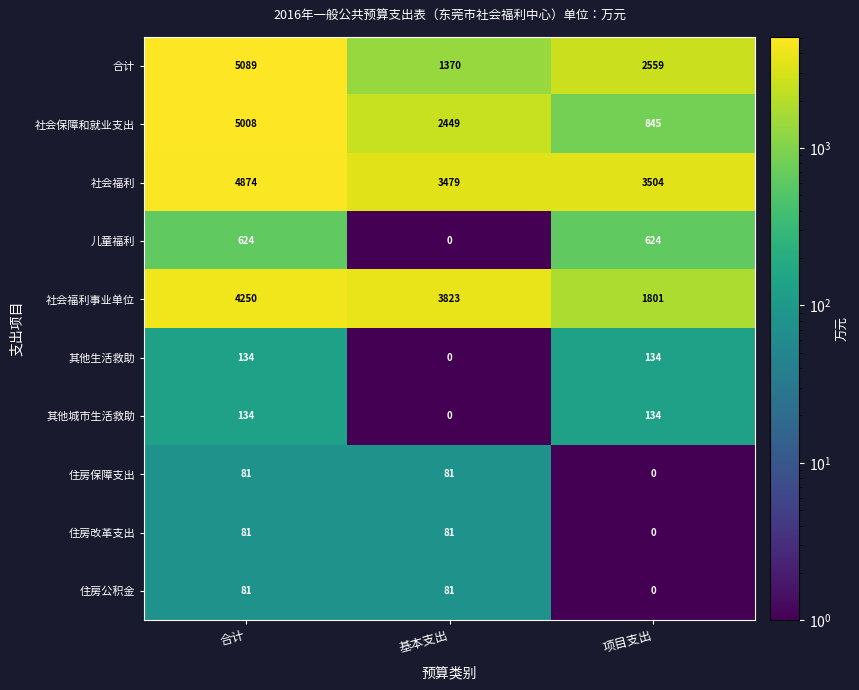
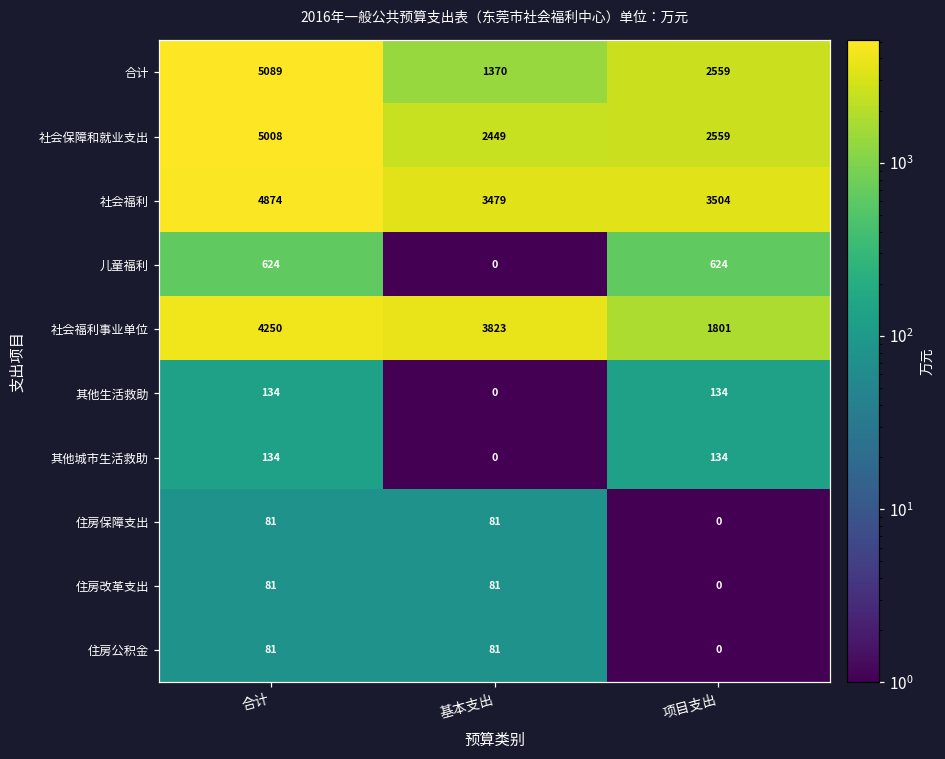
社会保障和就业支出, 项目支出: 845 -> 2559
